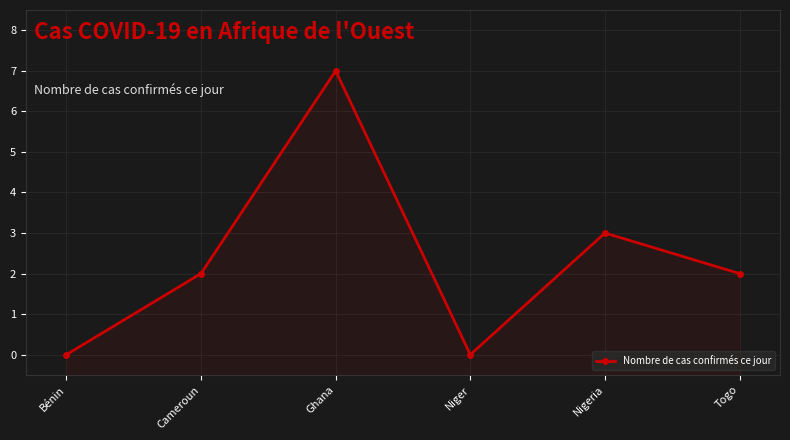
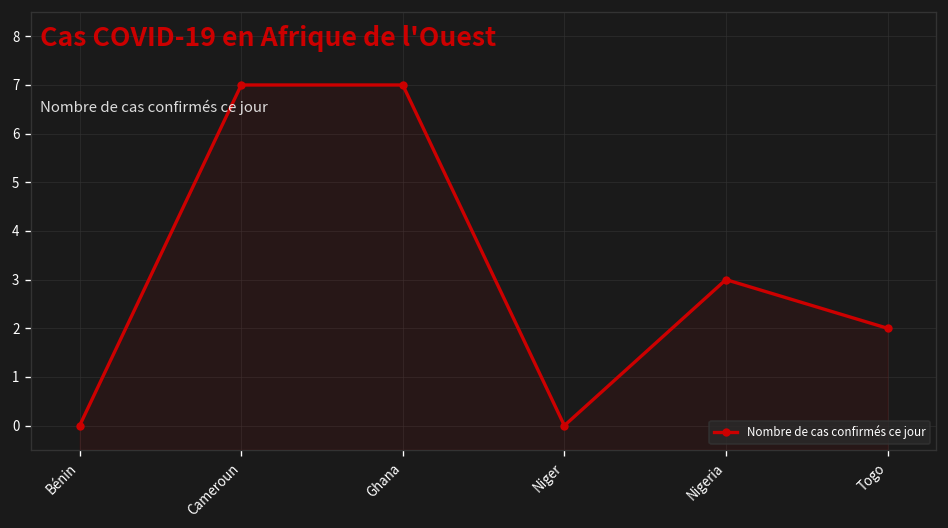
Cameroun: 2 -> 7
